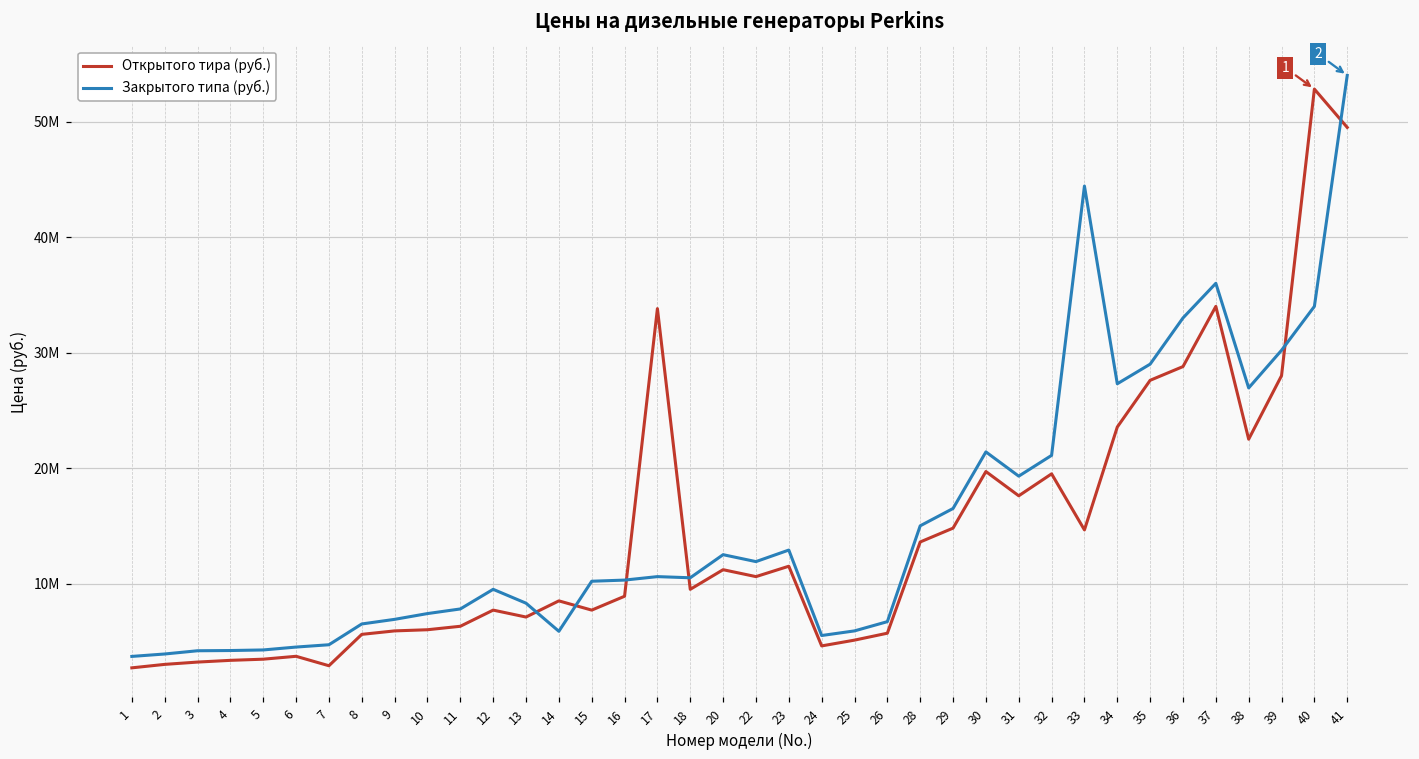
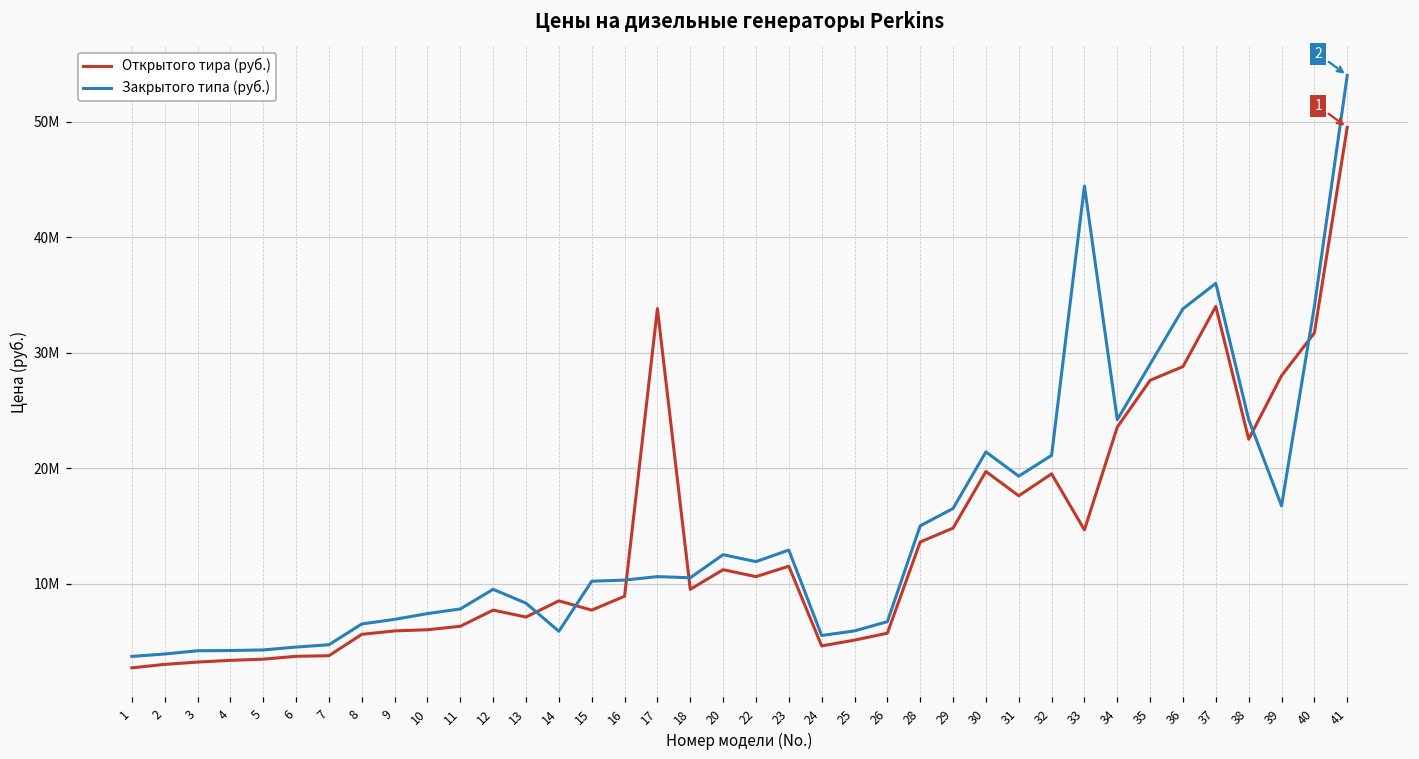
Открытого тира (руб.), 7: 2900000 -> 3800000
Закрытого типа (руб.), 34: 27300000 -> 24200000
Закрытого типа (руб.), 36: 33000000 -> 33800000
Закрытого типа (руб.), 38: 26900000 -> 24200000
Закрытого типа (руб.), 39: 30200000 -> 16700000
Открытого тира (руб.), 40: 52800000 -> 31700000
